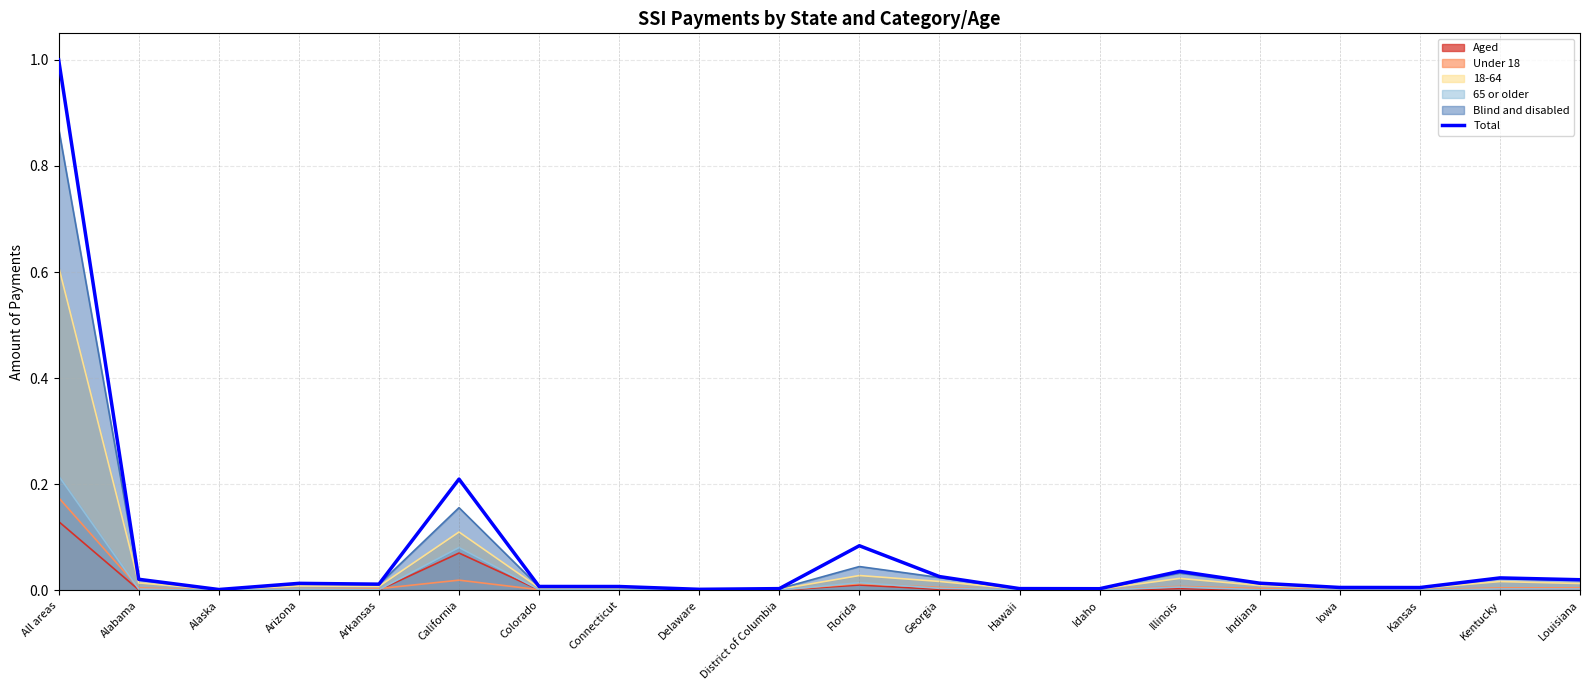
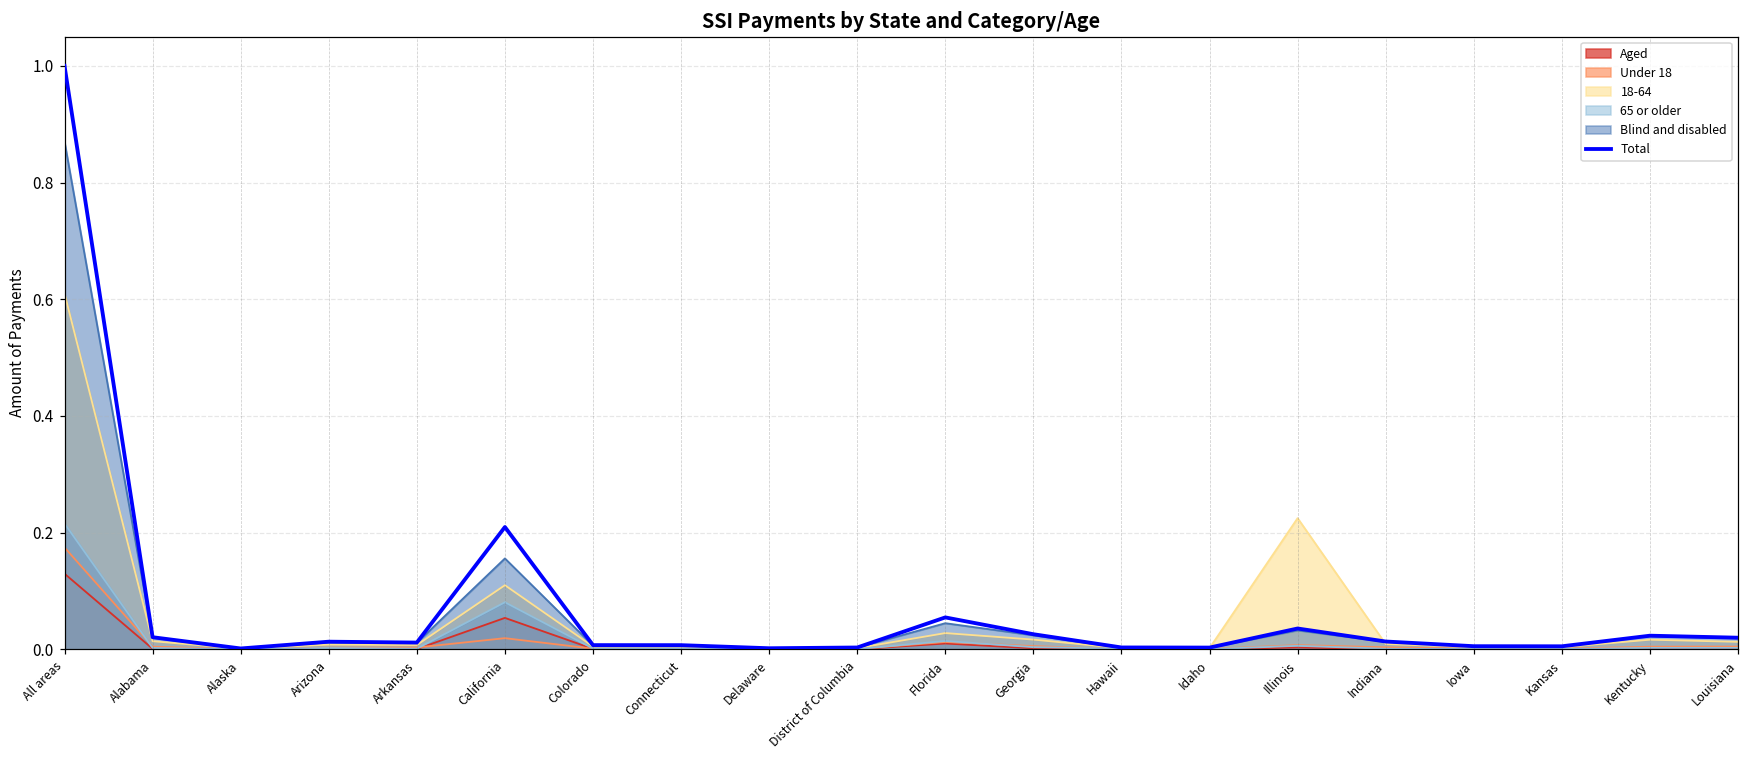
Aged, California: 0.07 -> 0.05
Total, Florida: 0.08 -> 0.05
18-64, Illinois: 0.02 -> 0.22
